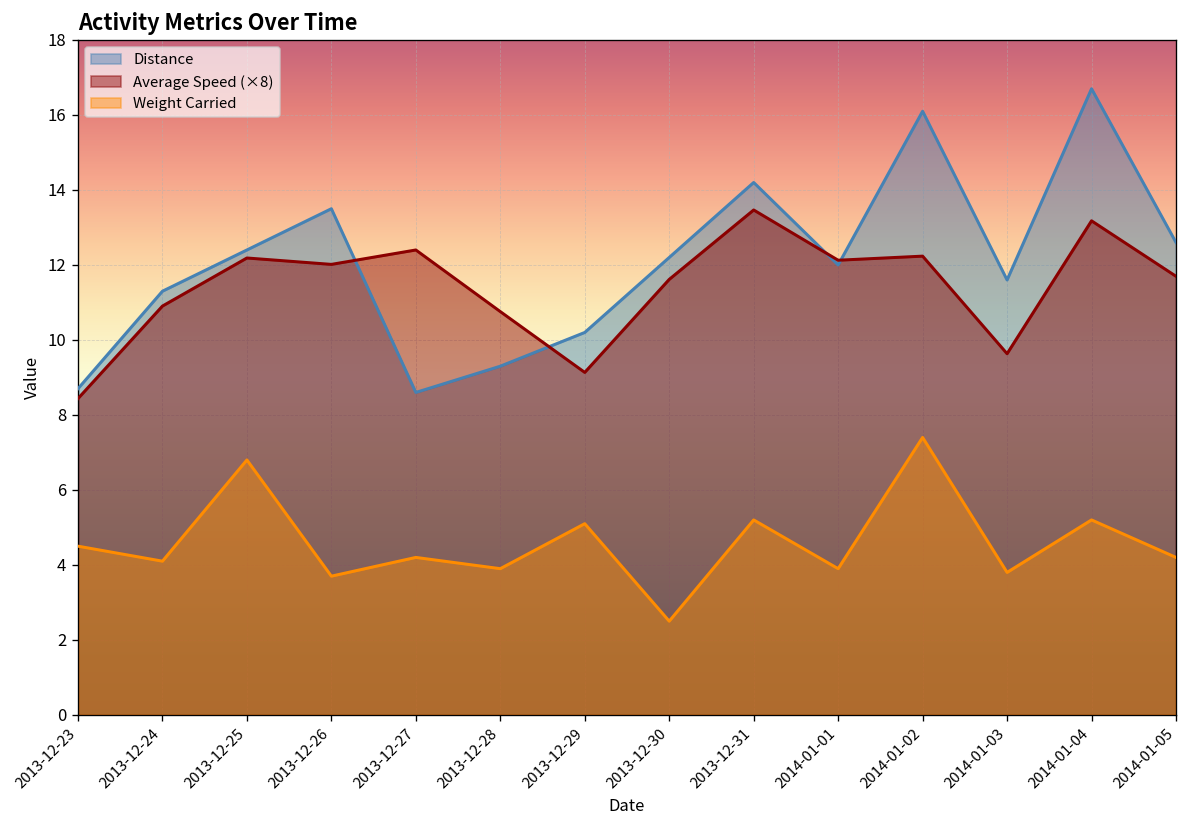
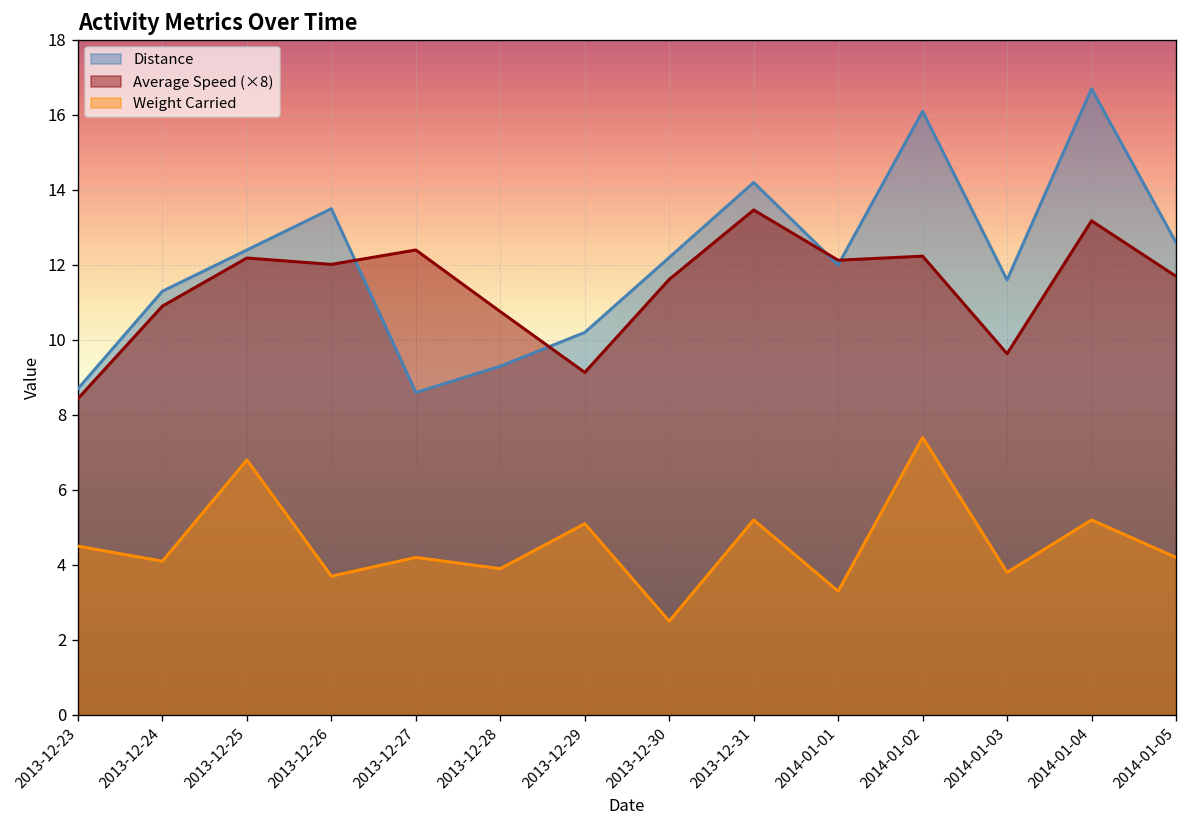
Weight Carried, 2014-01-01: 3.9 -> 3.3
